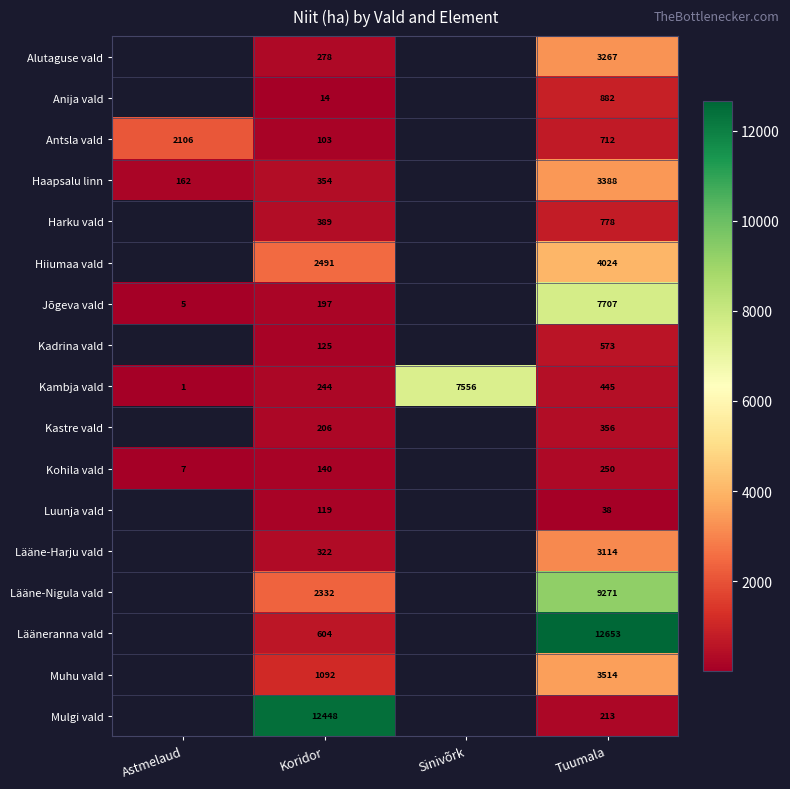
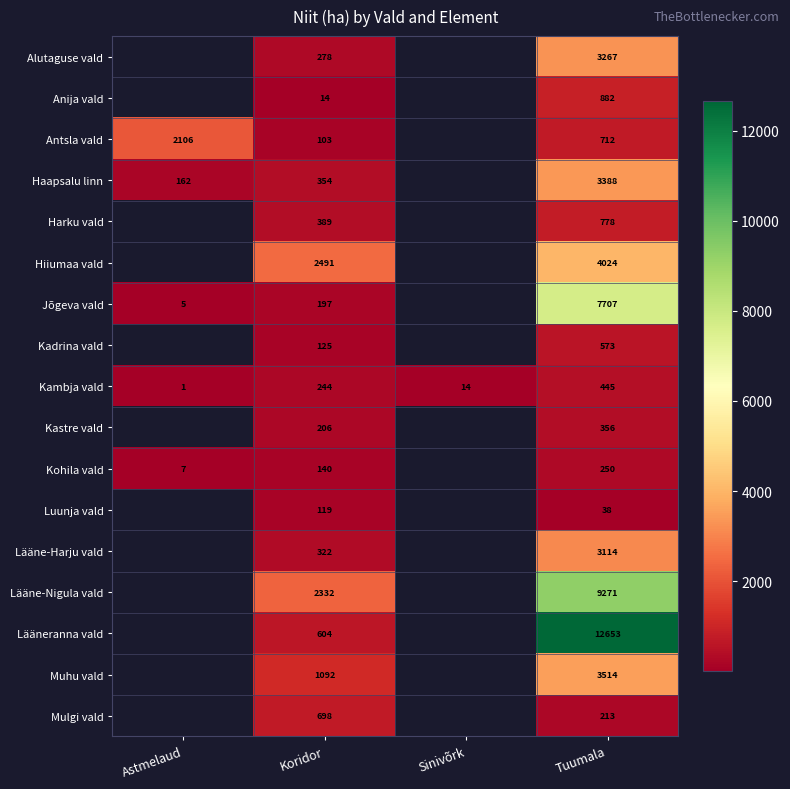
Kambja vald, Sinivõrk: 7556 -> 14
Mulgi vald, Koridor: 12448 -> 698
